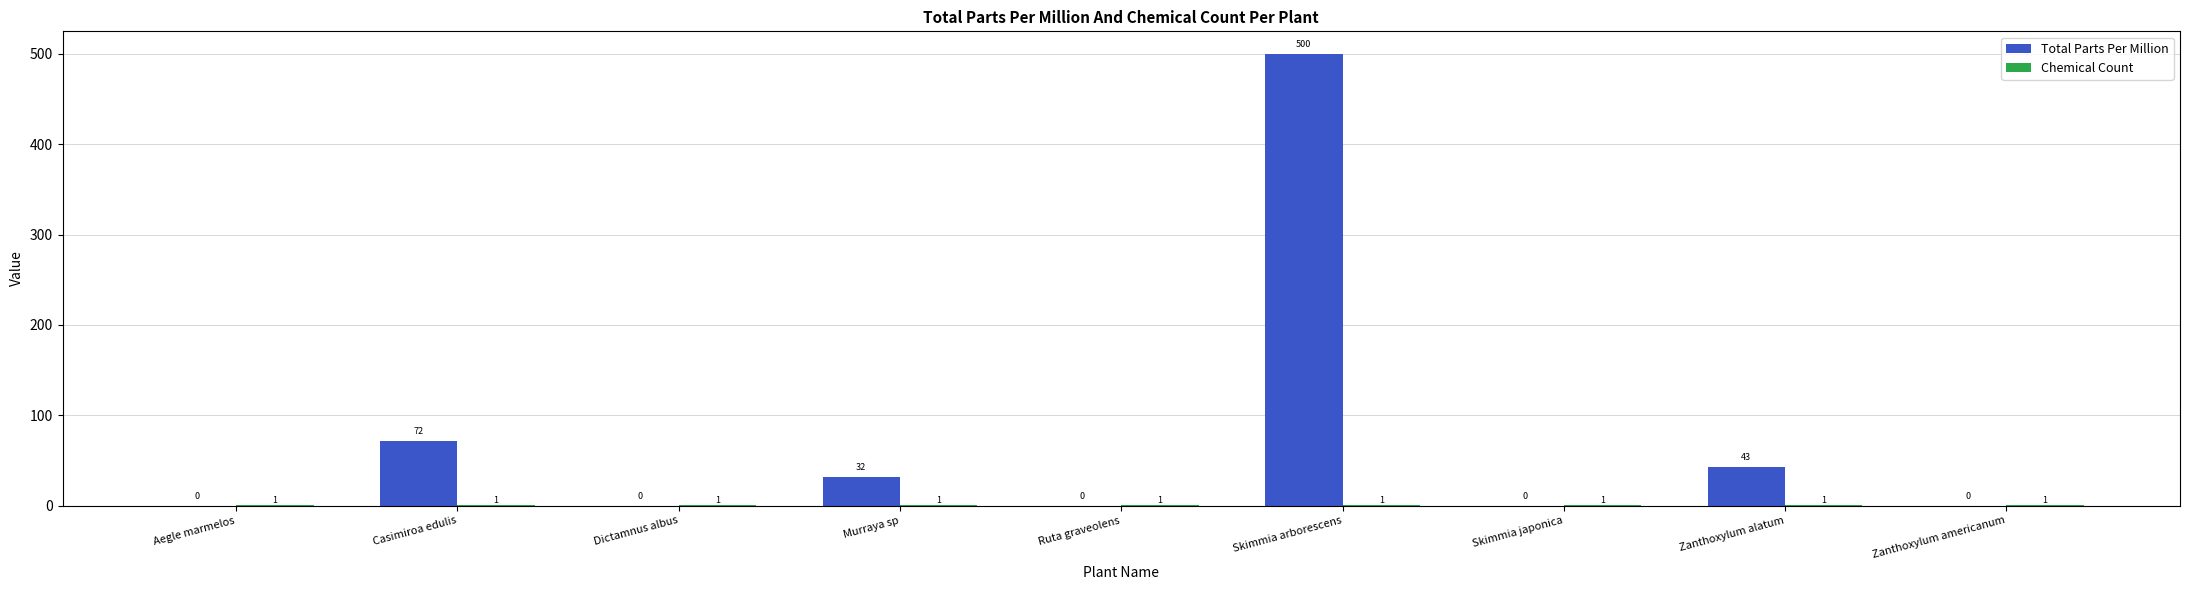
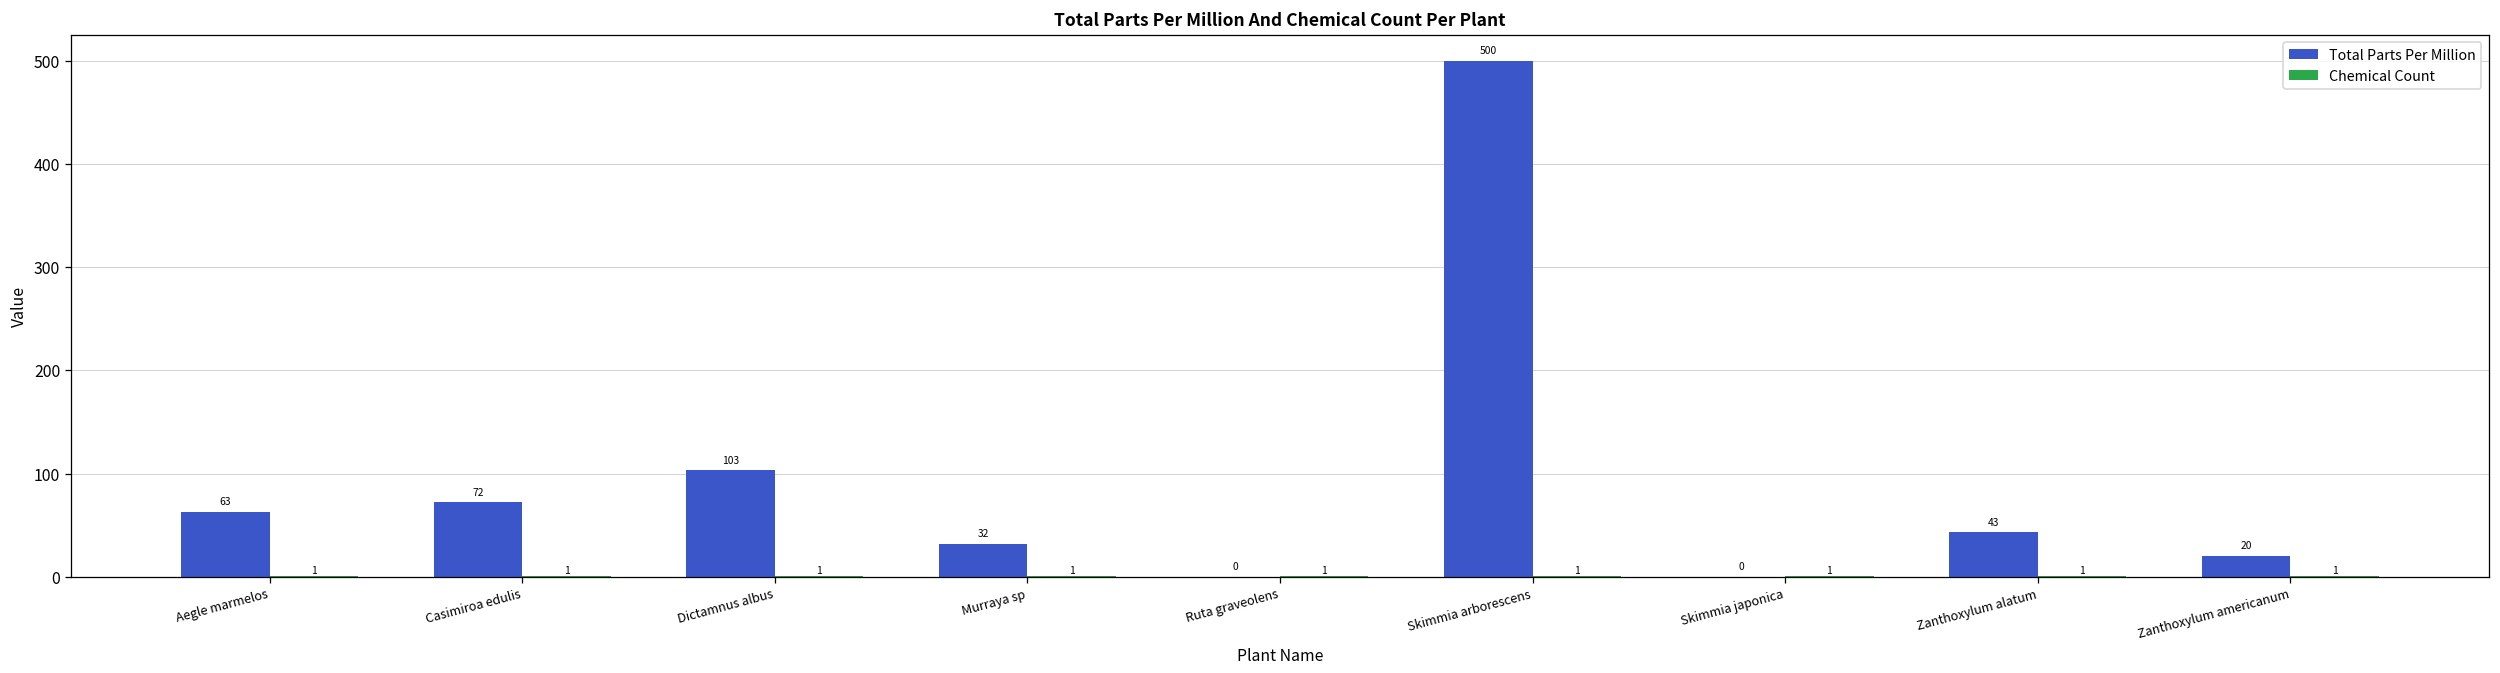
Total Parts Per Million, Aegle marmelos: 0 -> 63
Total Parts Per Million, Dictamnus albus: 0 -> 103
Total Parts Per Million, Zanthoxylum americanum: 0 -> 20
